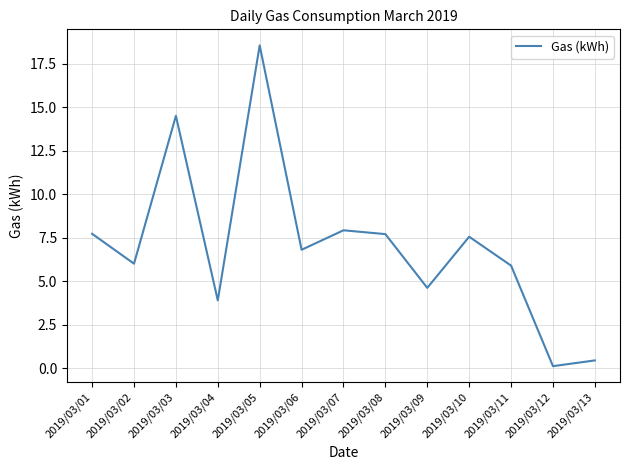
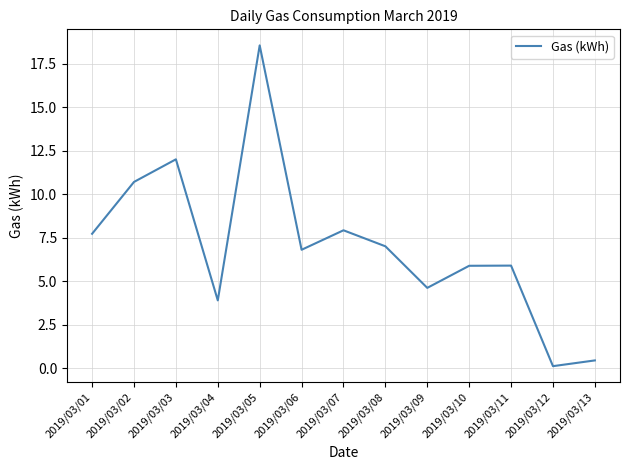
2019/03/02: 6.0 -> 10.7
2019/03/03: 14.5 -> 12.0
2019/03/08: 7.7 -> 7.0
2019/03/10: 7.6 -> 5.9
